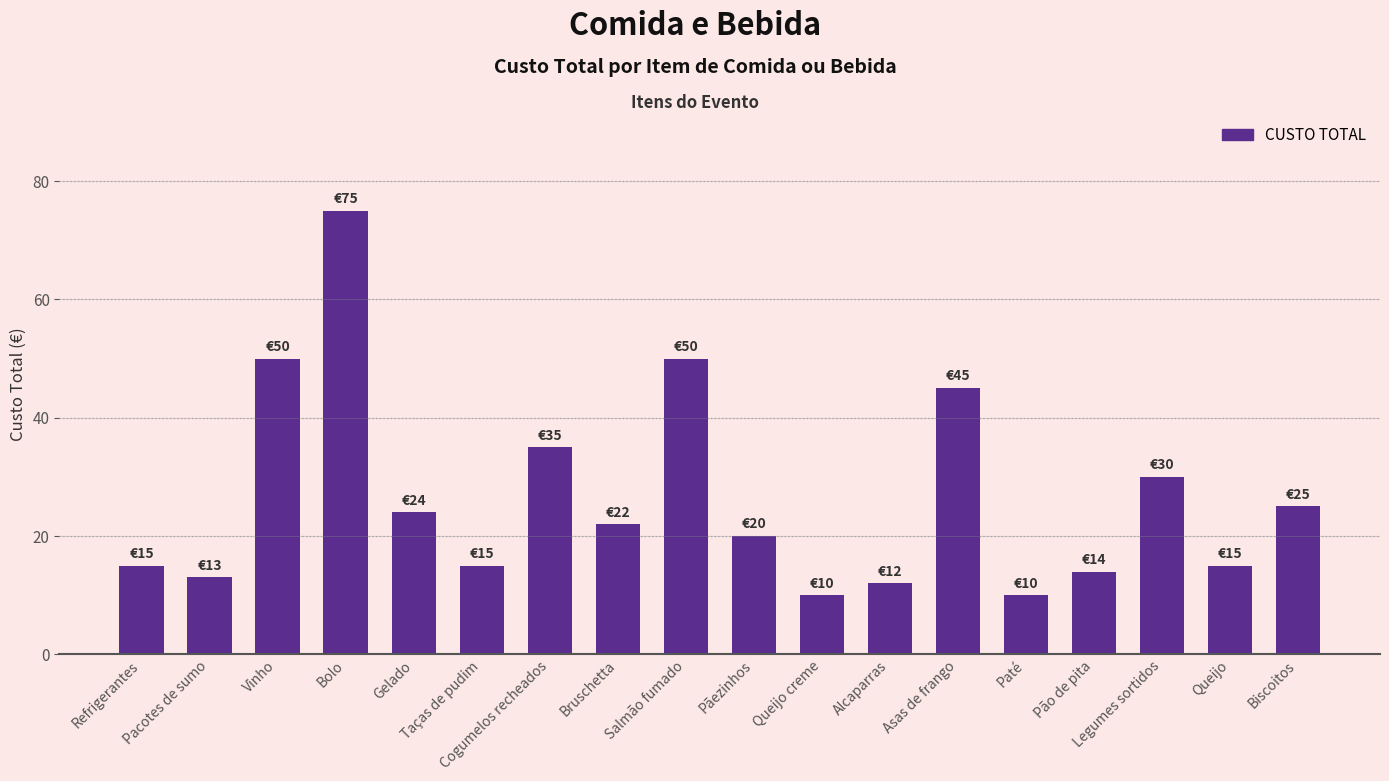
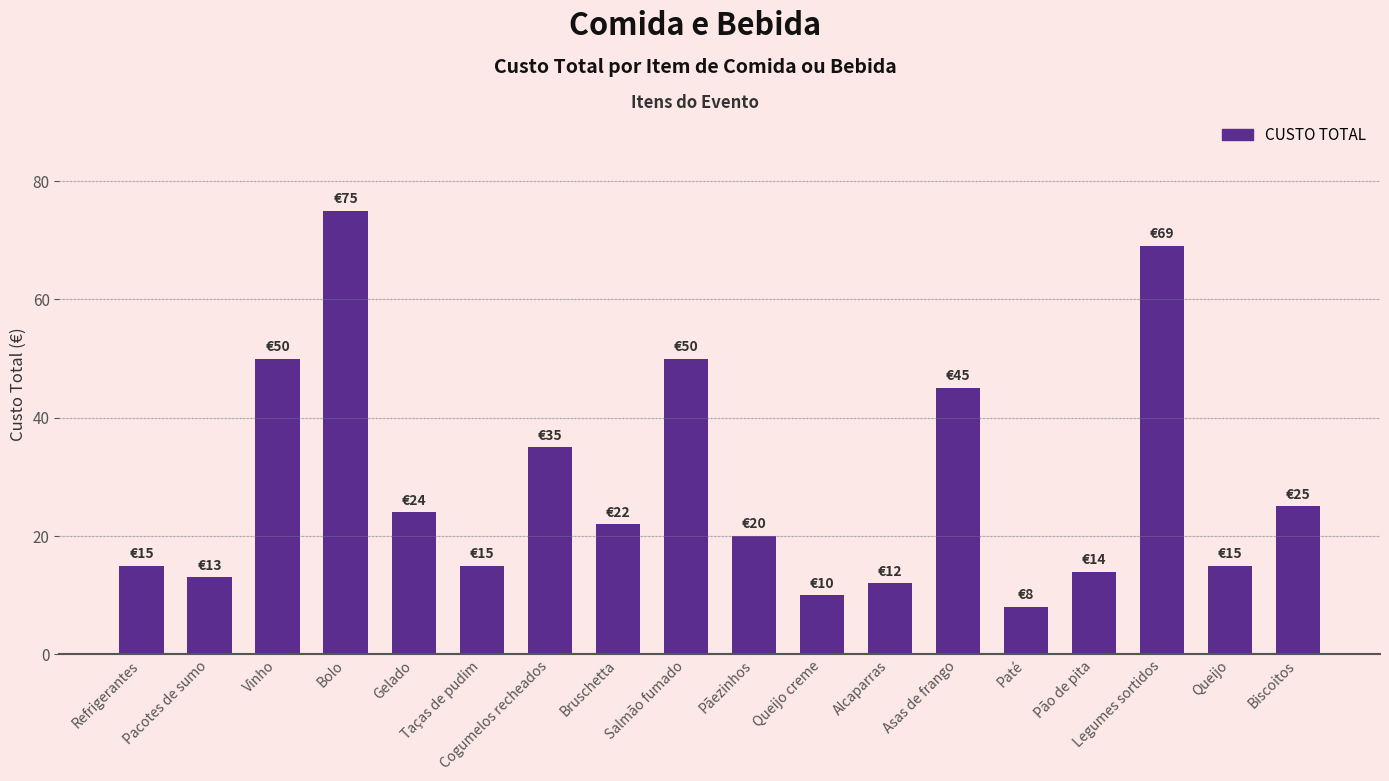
Paté: €10 -> €8
Legumes sortidos: €30 -> €69
